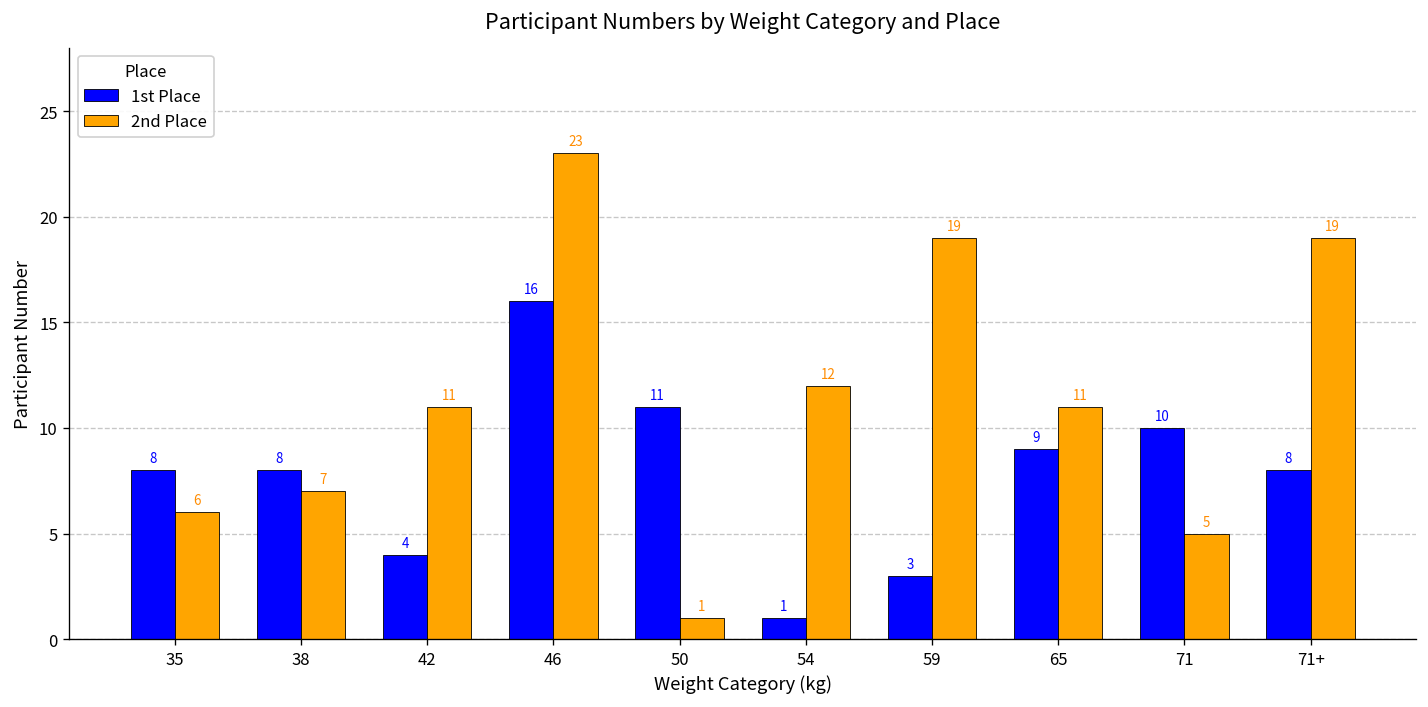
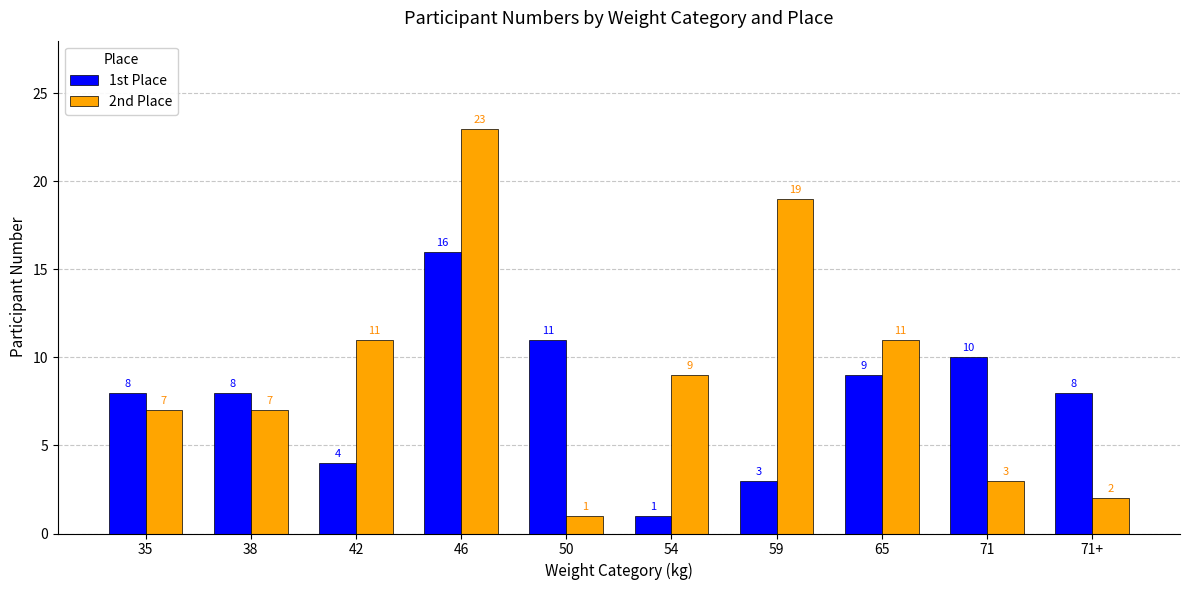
2nd Place, 35: 6 -> 7
2nd Place, 54: 12 -> 9
2nd Place, 71: 5 -> 3
2nd Place, 71+: 19 -> 2
